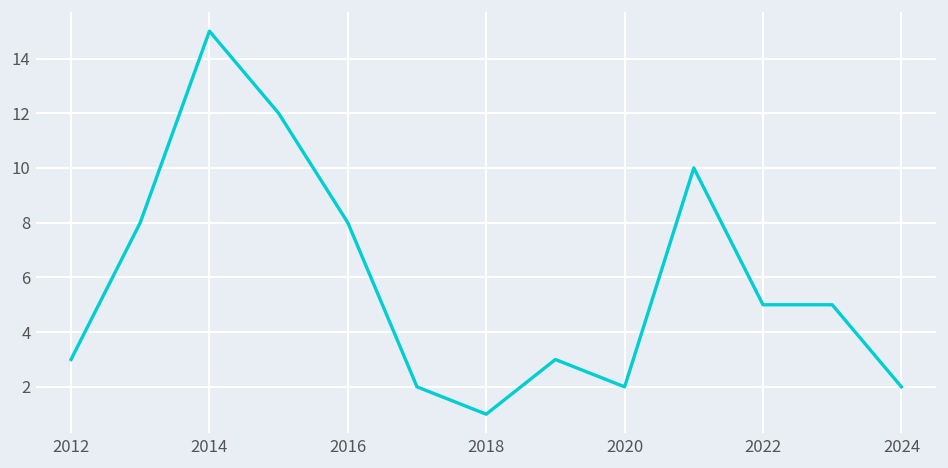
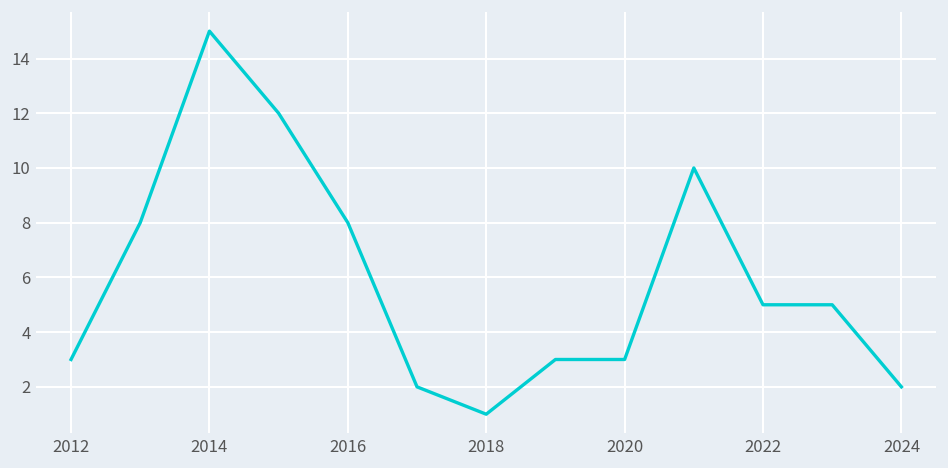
2020: 2 -> 3
